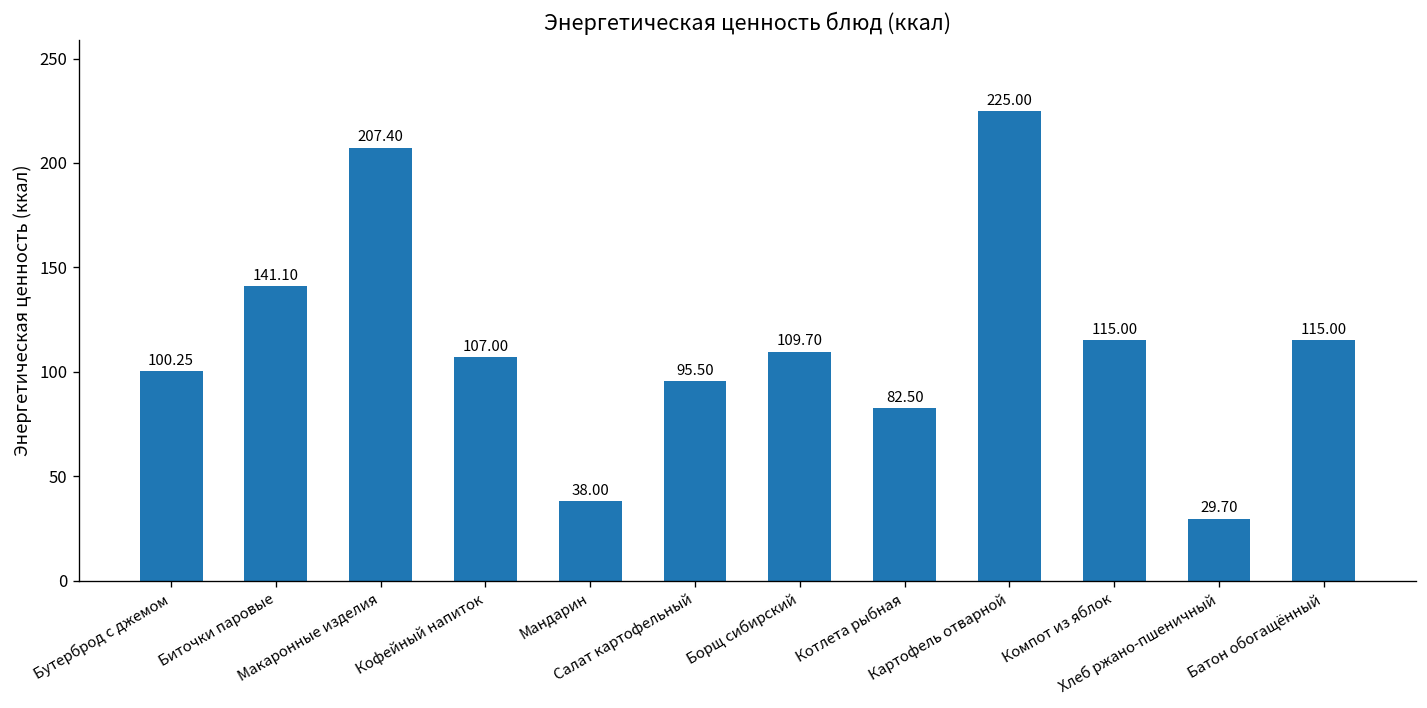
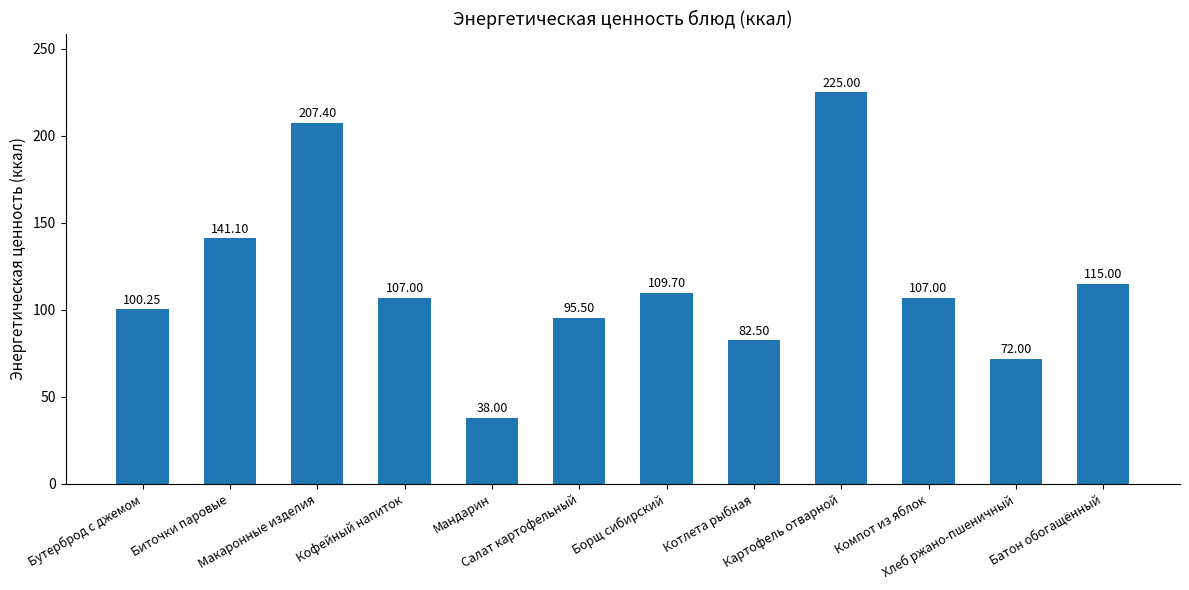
Компот из яблок: 115.00 -> 107.00
Хлеб ржано-пшеничный: 29.70 -> 72.00
